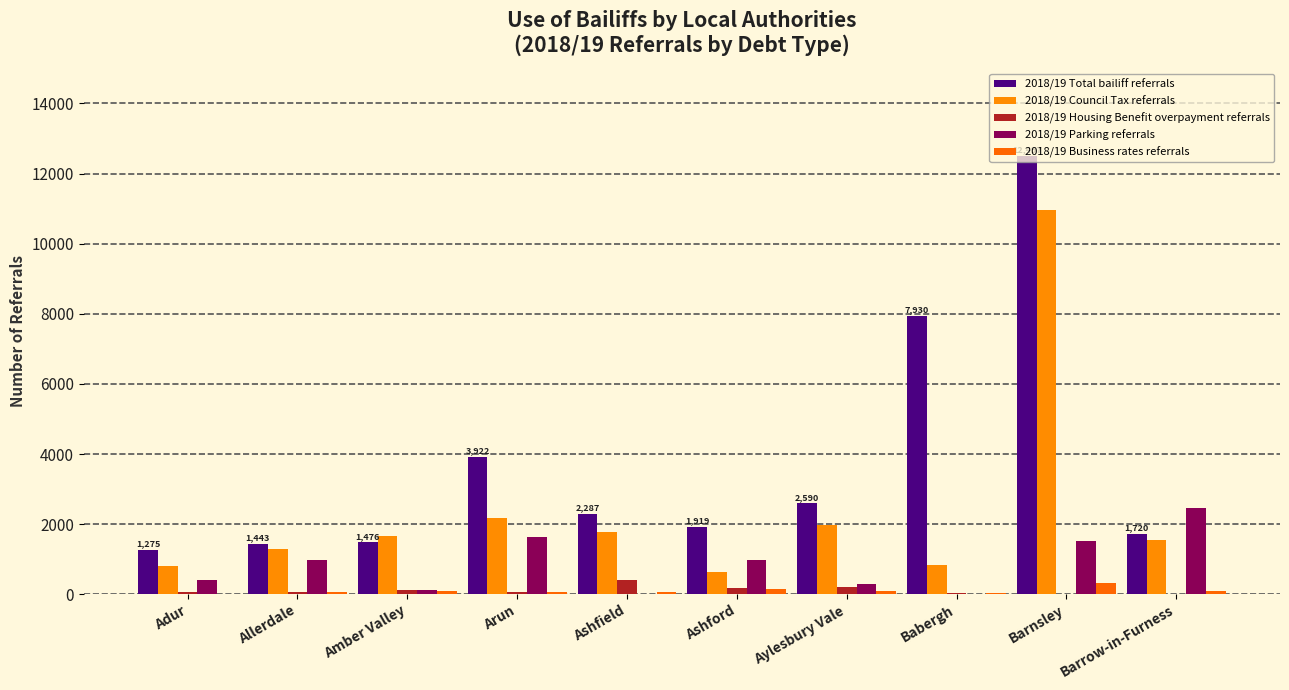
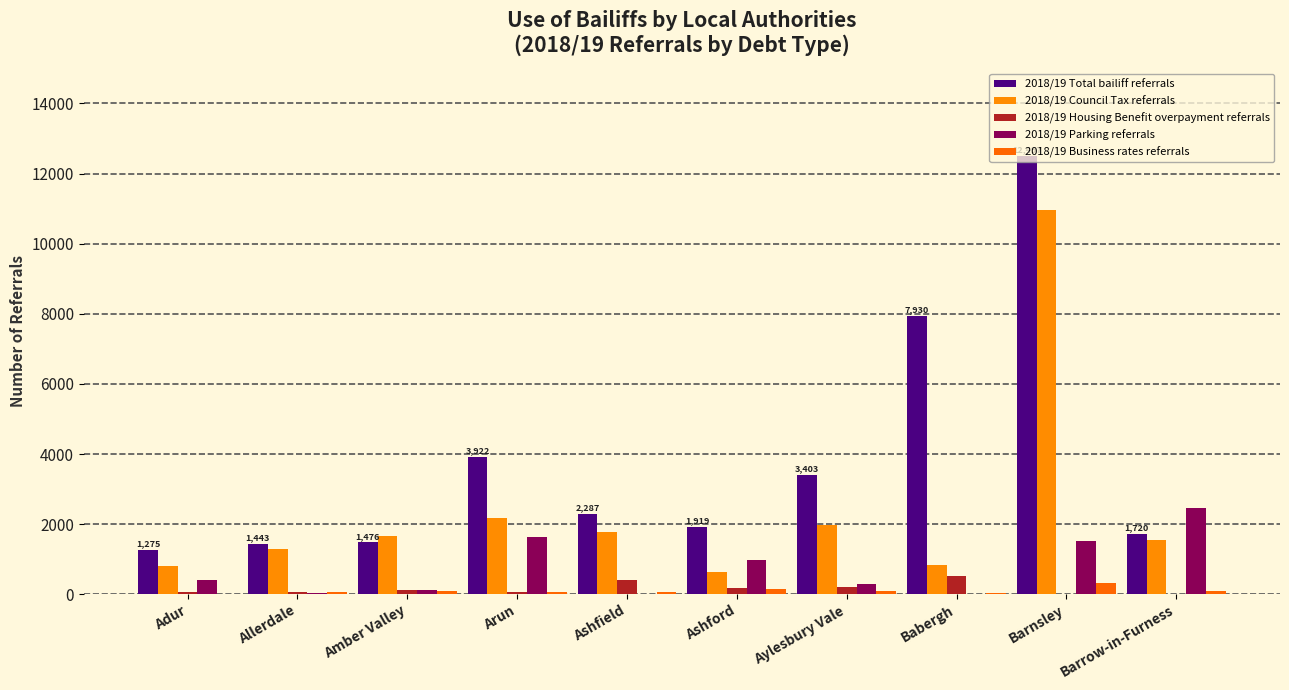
2018/19 Parking referrals, Allerdale: 1000 -> 0
2018/19 Total bailiff referrals, Aylesbury Vale: 2,590 -> 3,403
2018/19 Housing Benefit overpayment referrals, Babergh: 0 -> 500
